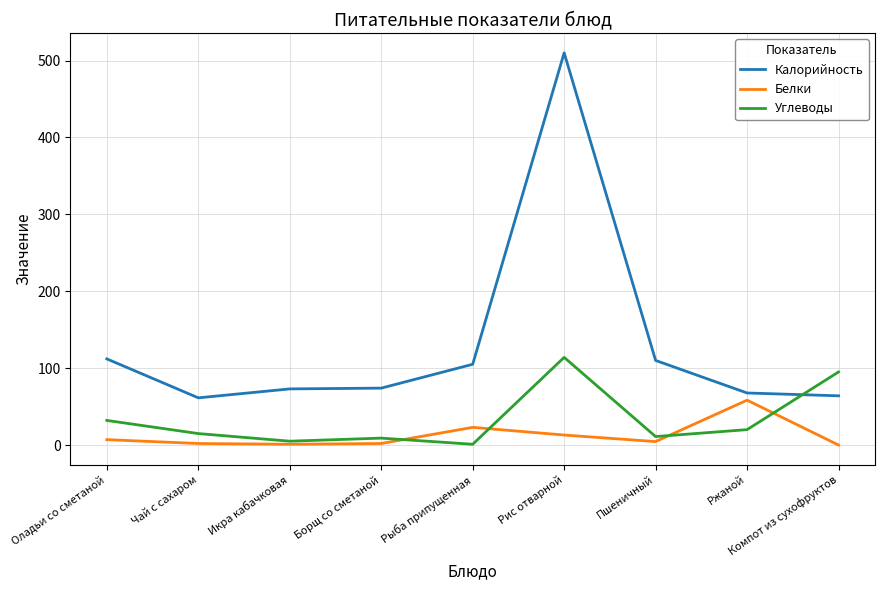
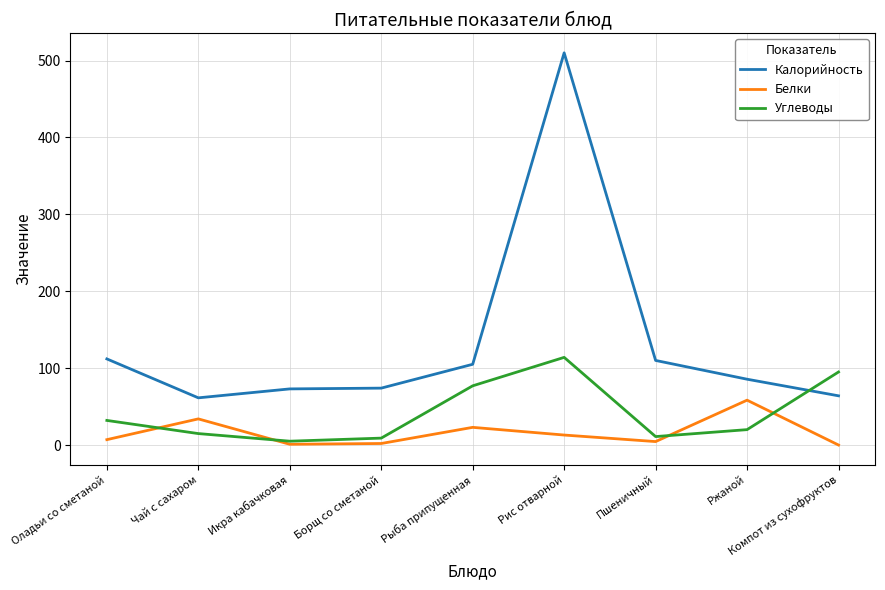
Белки, Чай с сахаром: 0 -> 30
Углеводы, Рыба припущенная: 0 -> 80
Калорийность, Ржаной: 70 -> 90
